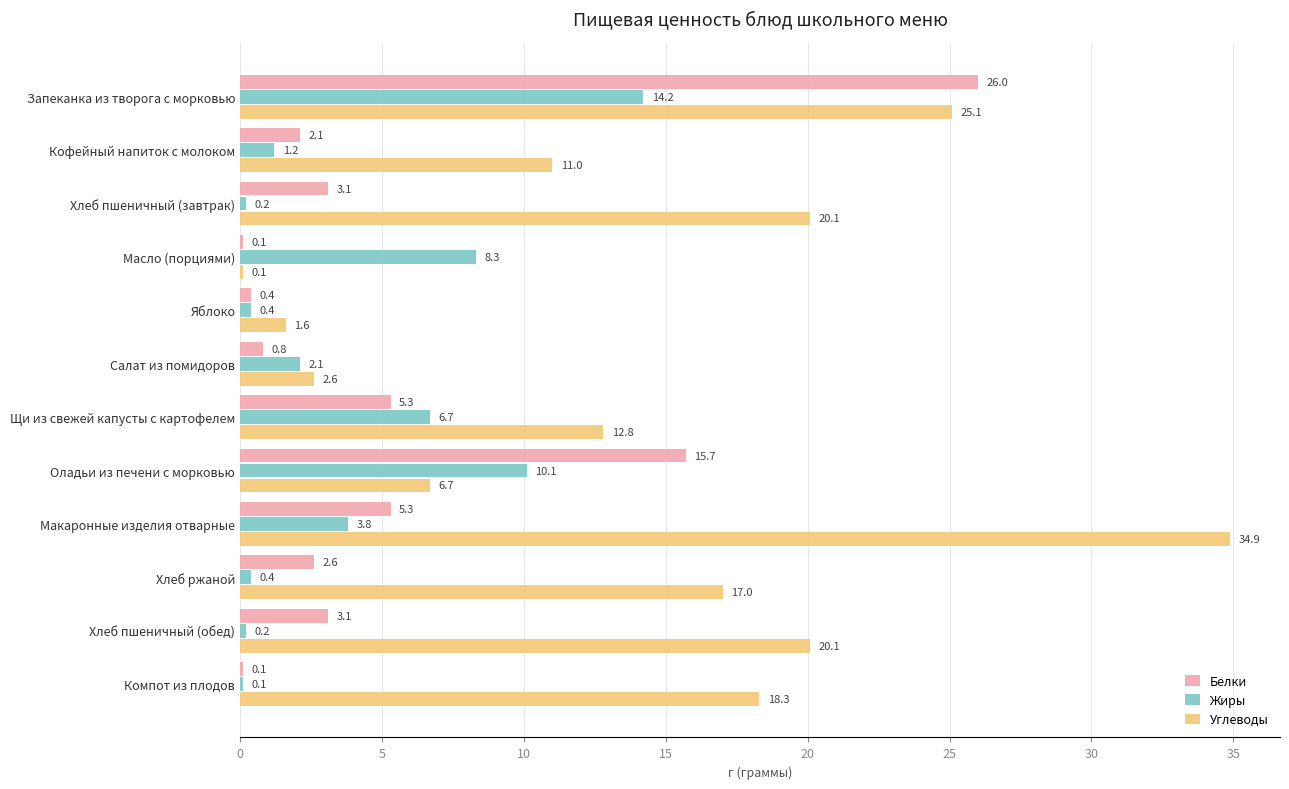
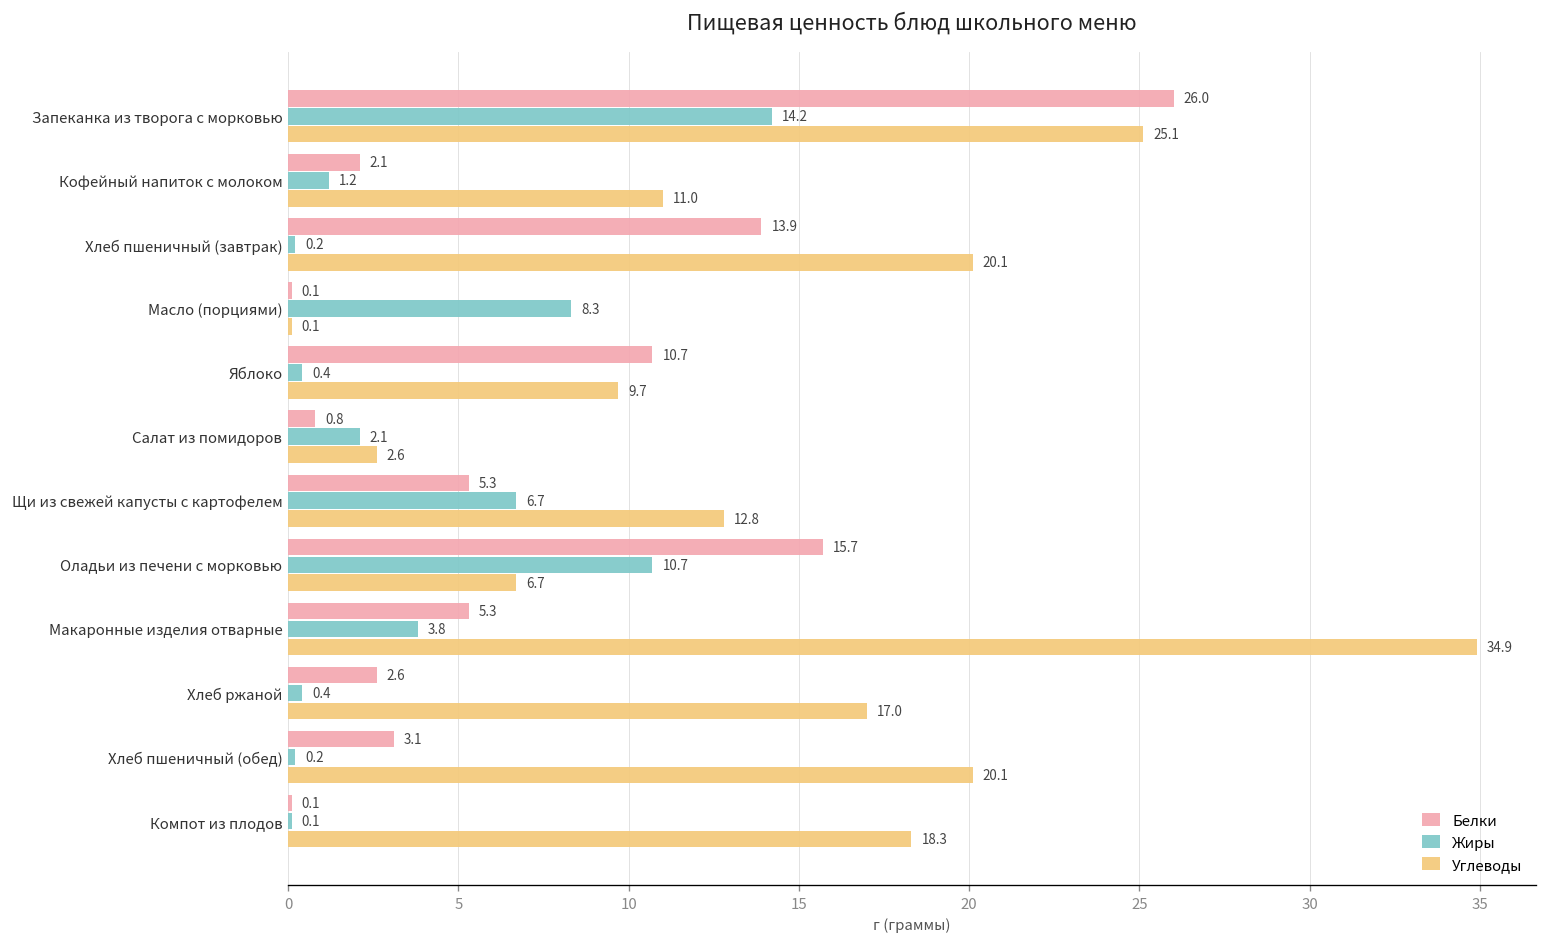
Белки, Хлеб пшеничный (завтрак): 3.1 -> 13.9
Белки, Яблоко: 0.4 -> 10.7
Углеводы, Яблоко: 1.6 -> 9.7
Жиры, Оладьи из печени с морковью: 10.1 -> 10.7
